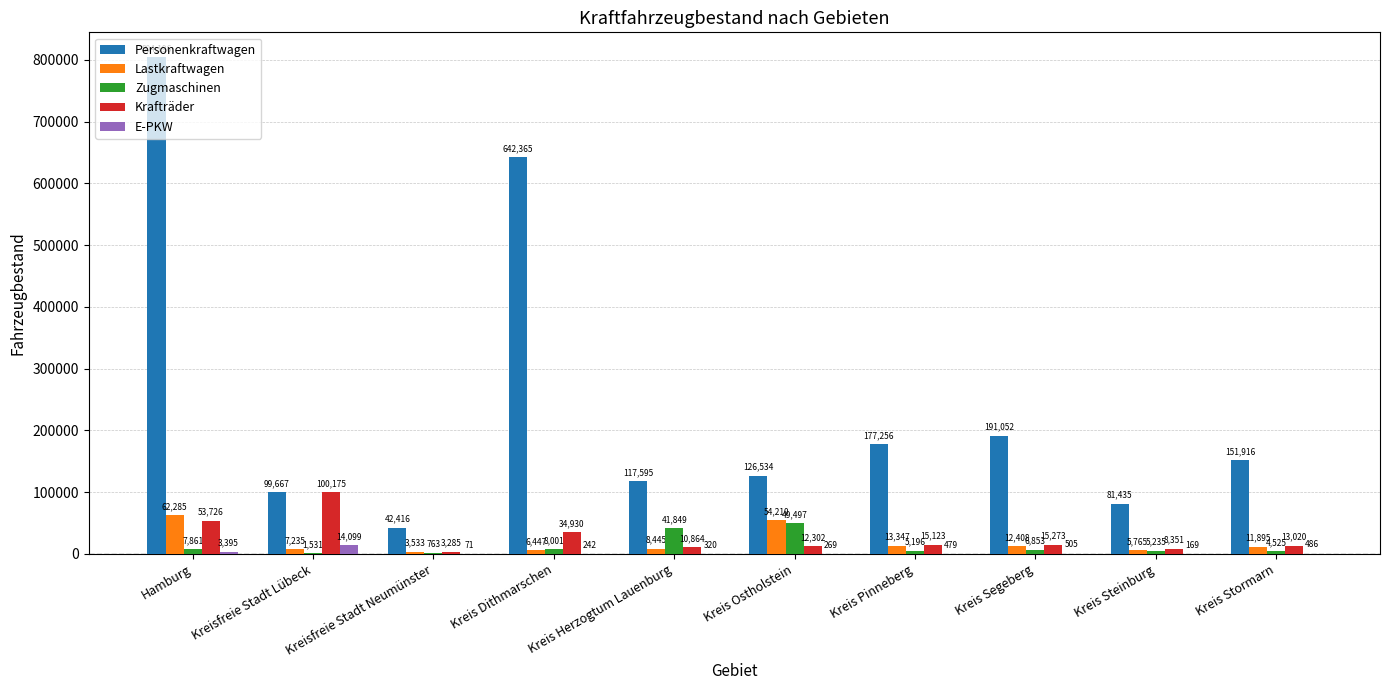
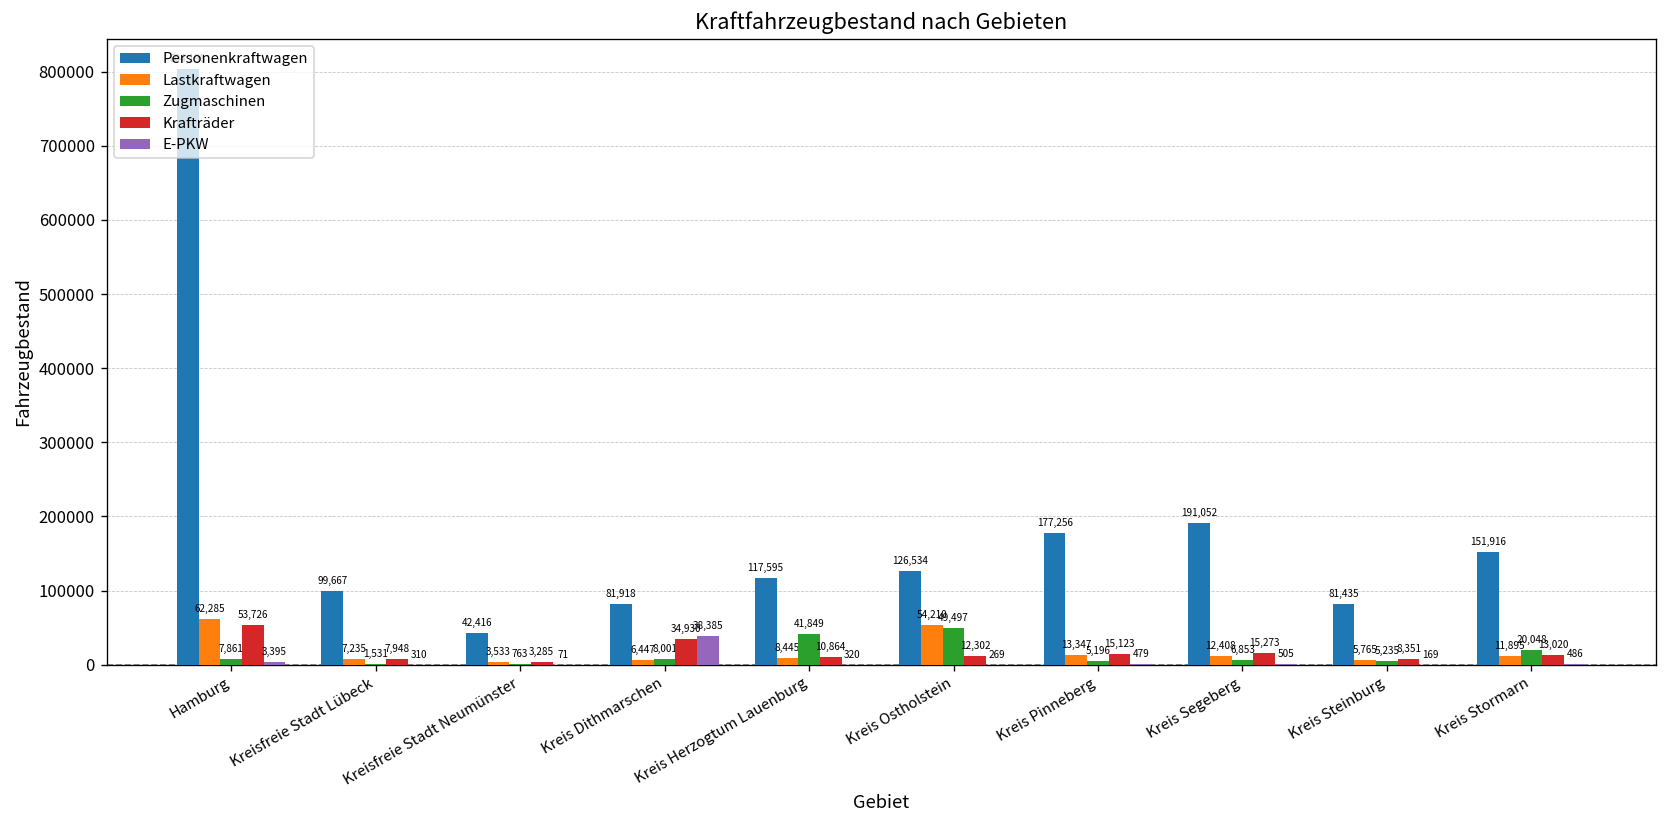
Krafträder, Kreisfreie Stadt Lübeck: 100,175 -> 7,948
E-PKW, Kreisfreie Stadt Lübeck: 14,099 -> 310
Personenkraftwagen, Kreis Dithmarschen: 642,365 -> 81,918
E-PKW, Kreis Dithmarschen: 242 -> 38,385
Zugmaschinen, Kreis Stormarn: 4,525 -> 20,048
